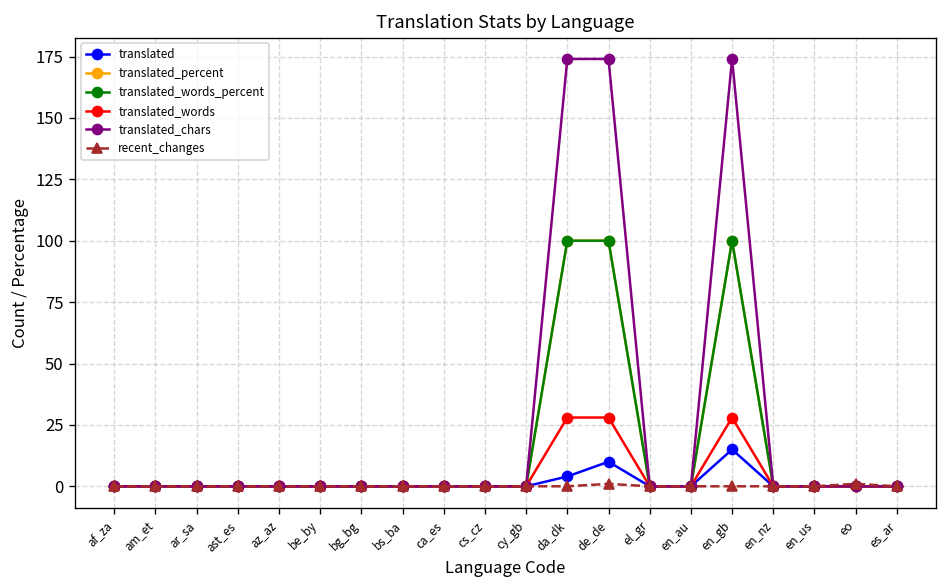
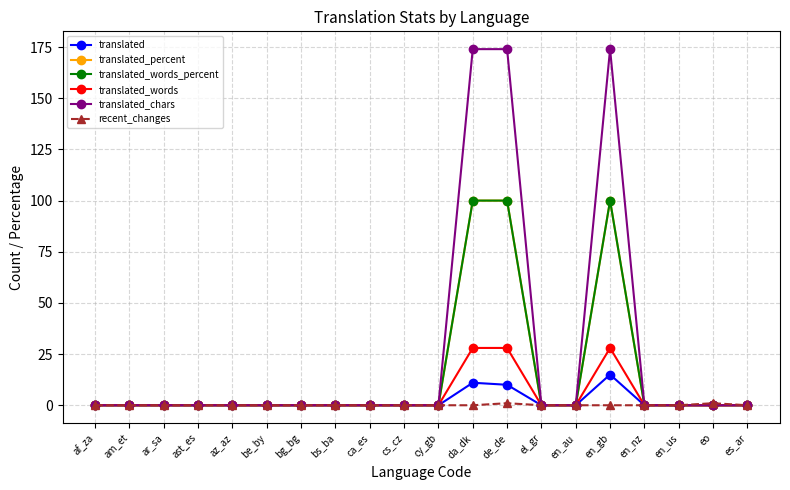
translated, da_dk: 4 -> 11
